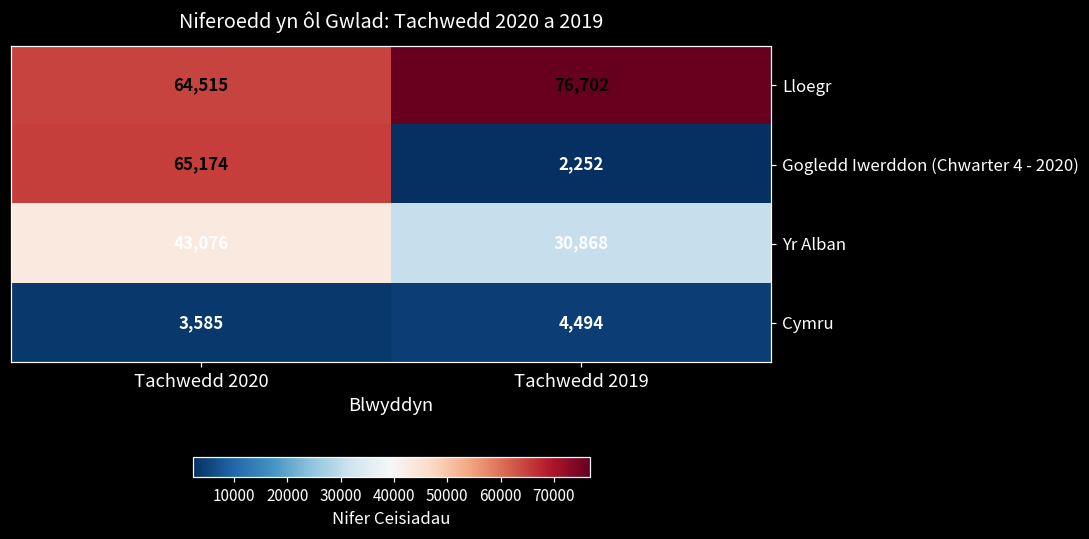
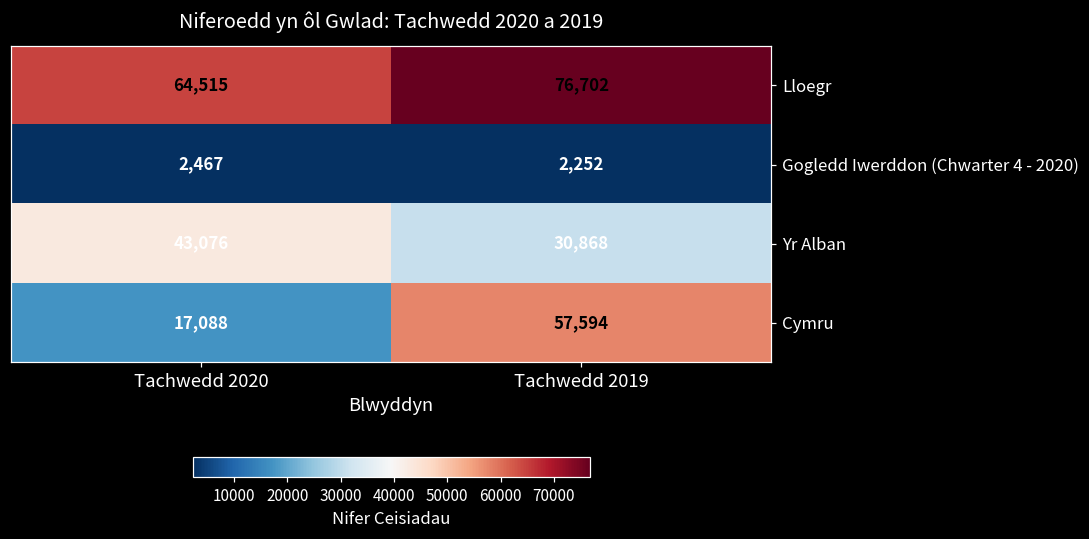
Gogledd Iwerddon (Chwarter 4 - 2020), Tachwedd 2020: 65,174 -> 2,467
Cymru, Tachwedd 2020: 3,585 -> 17,088
Cymru, Tachwedd 2019: 4,494 -> 57,594
